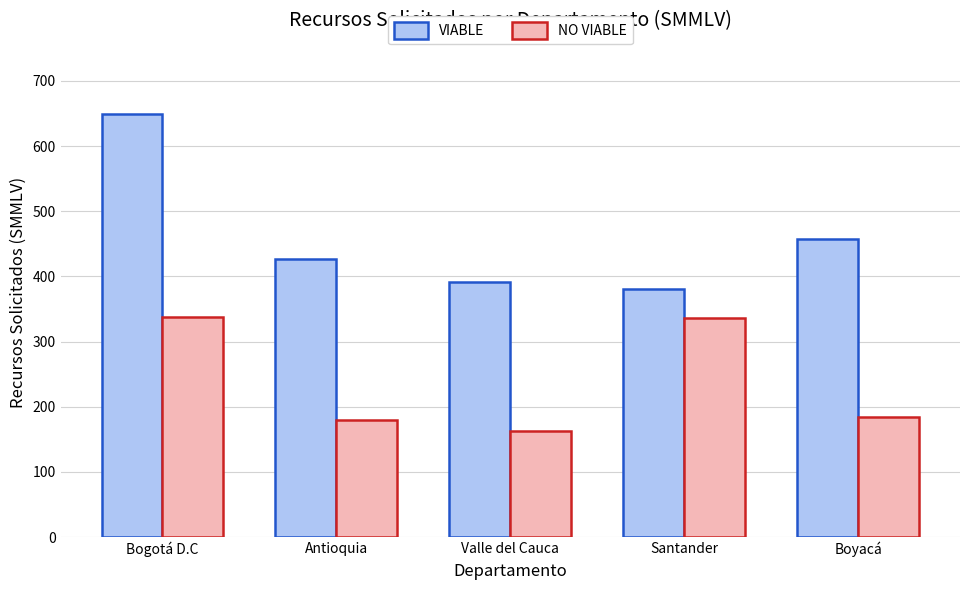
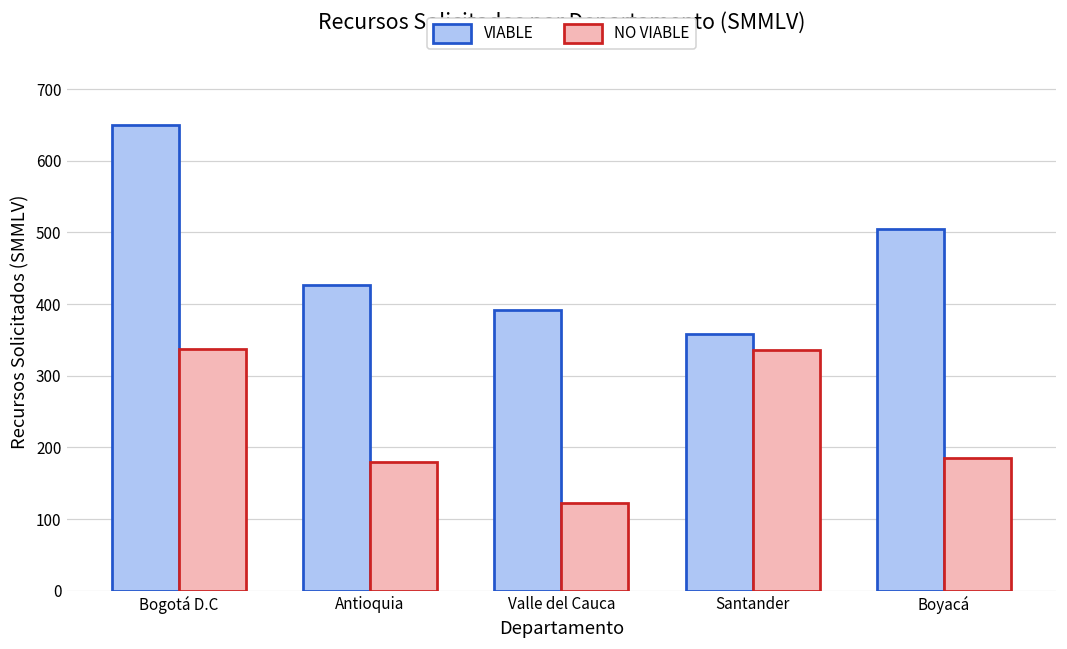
NO VIABLE, Valle del Cauca: 160 -> 120
VIABLE, Santander: 380 -> 360
VIABLE, Boyacá: 460 -> 510
